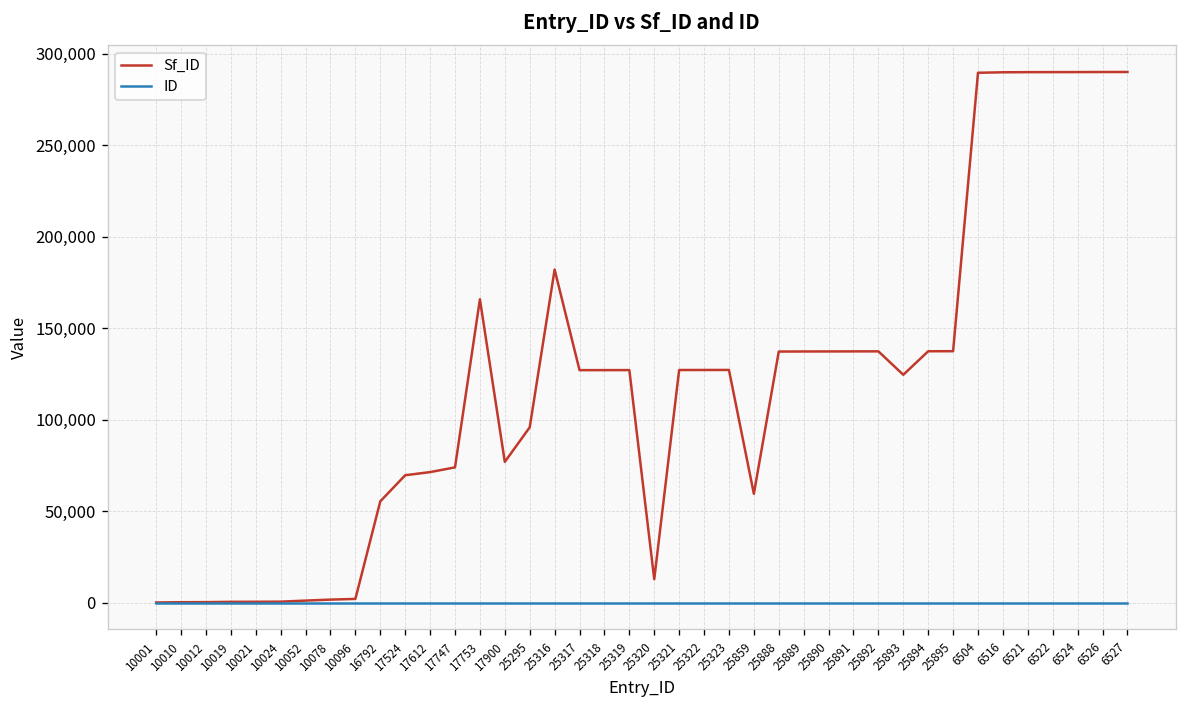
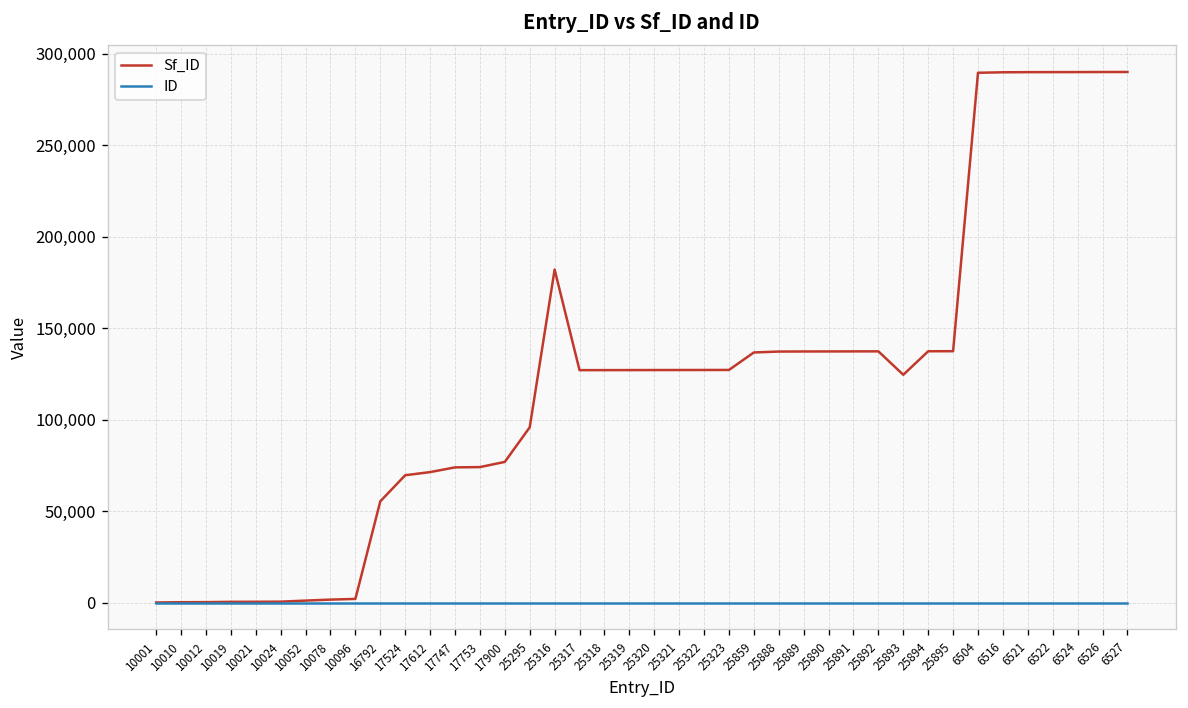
Sf_ID, 17753: 166,000 -> 74,000
Sf_ID, 25320: 13,000 -> 127,000
Sf_ID, 25859: 59,000 -> 137,000
